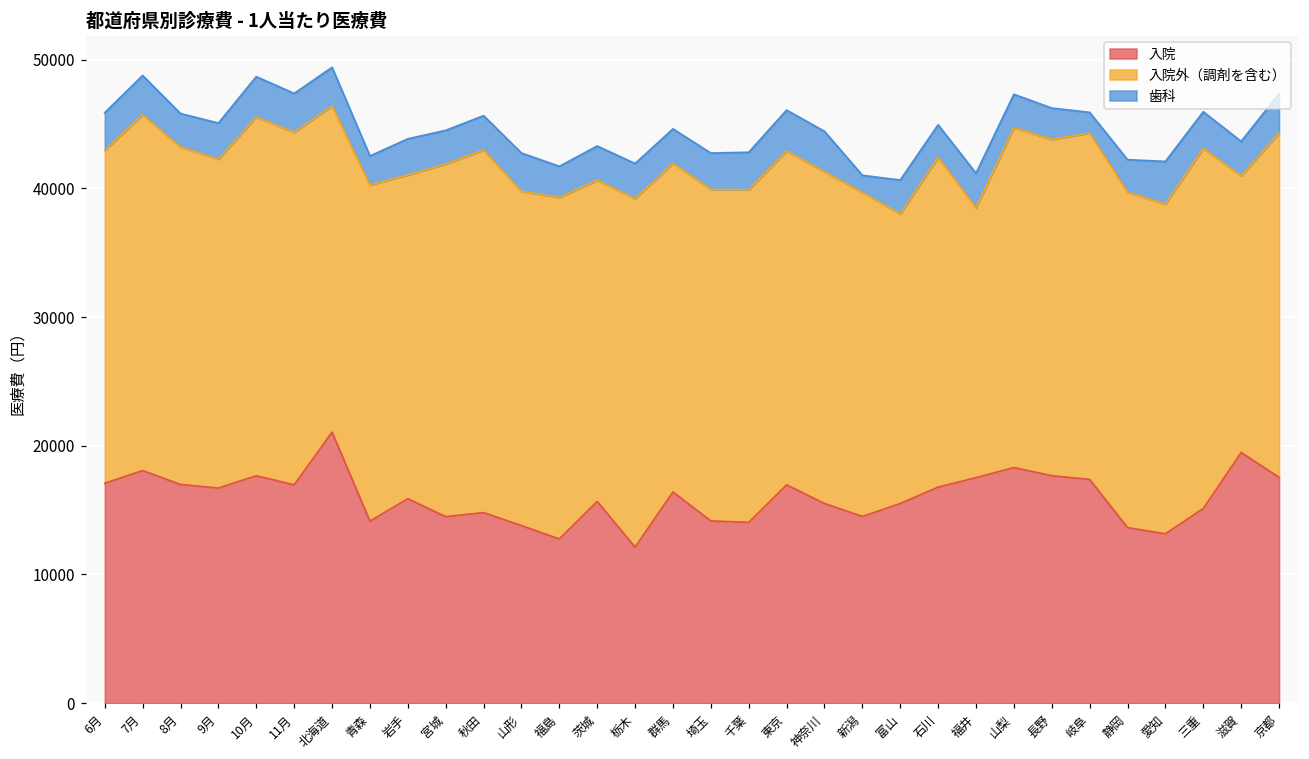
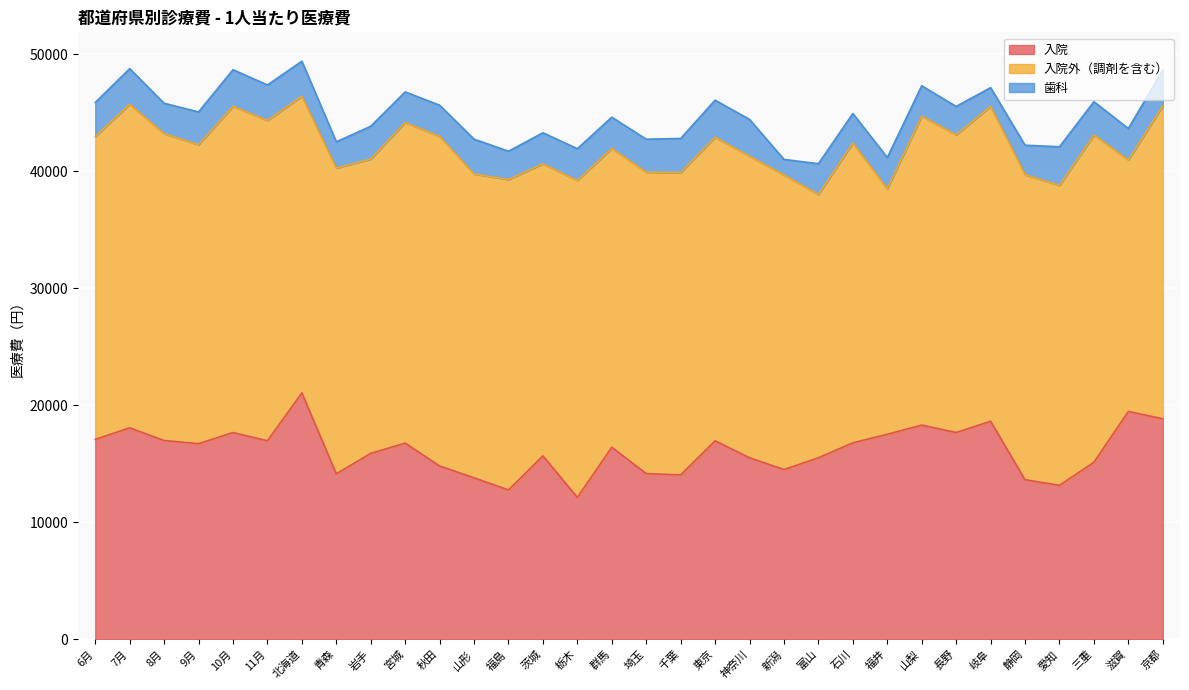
入院, 宮城: 14500 -> 16800
入院外（調剤を含む）, 長野: 26100 -> 25400
入院, 岐阜: 17400 -> 18600
入院, 京都: 17500 -> 18800
